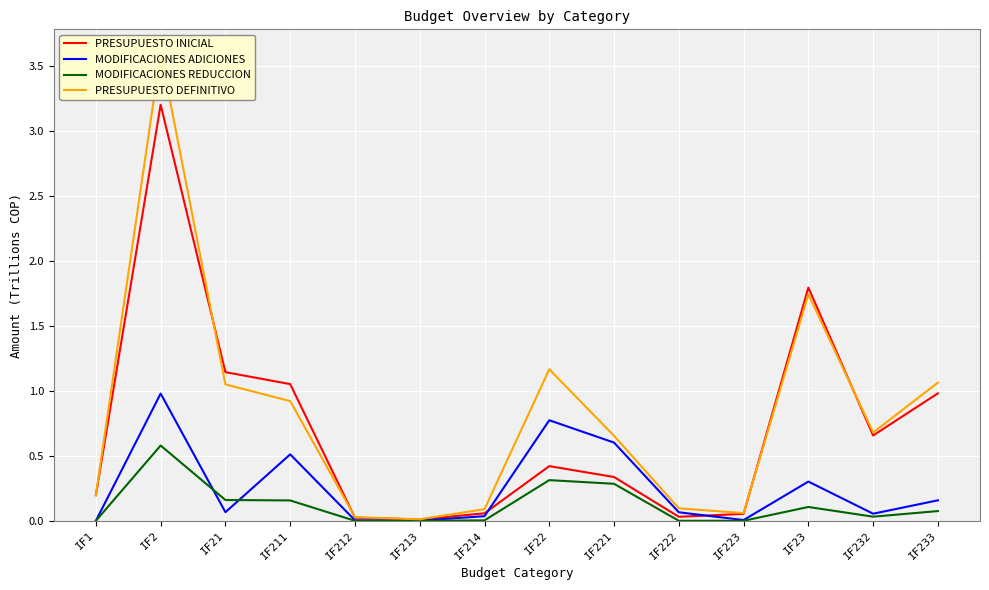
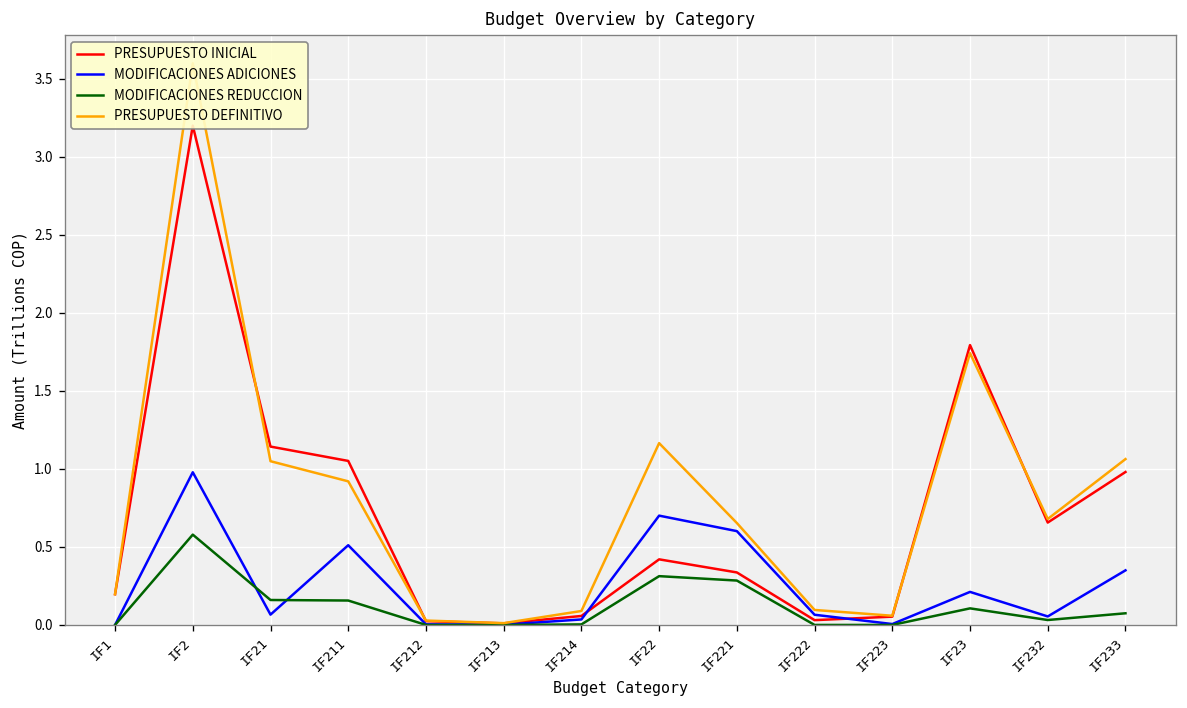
MODIFICACIONES ADICIONES, IF22: 0.77 -> 0.70
MODIFICACIONES ADICIONES, IF23: 0.30 -> 0.21
MODIFICACIONES ADICIONES, IF233: 0.16 -> 0.35
